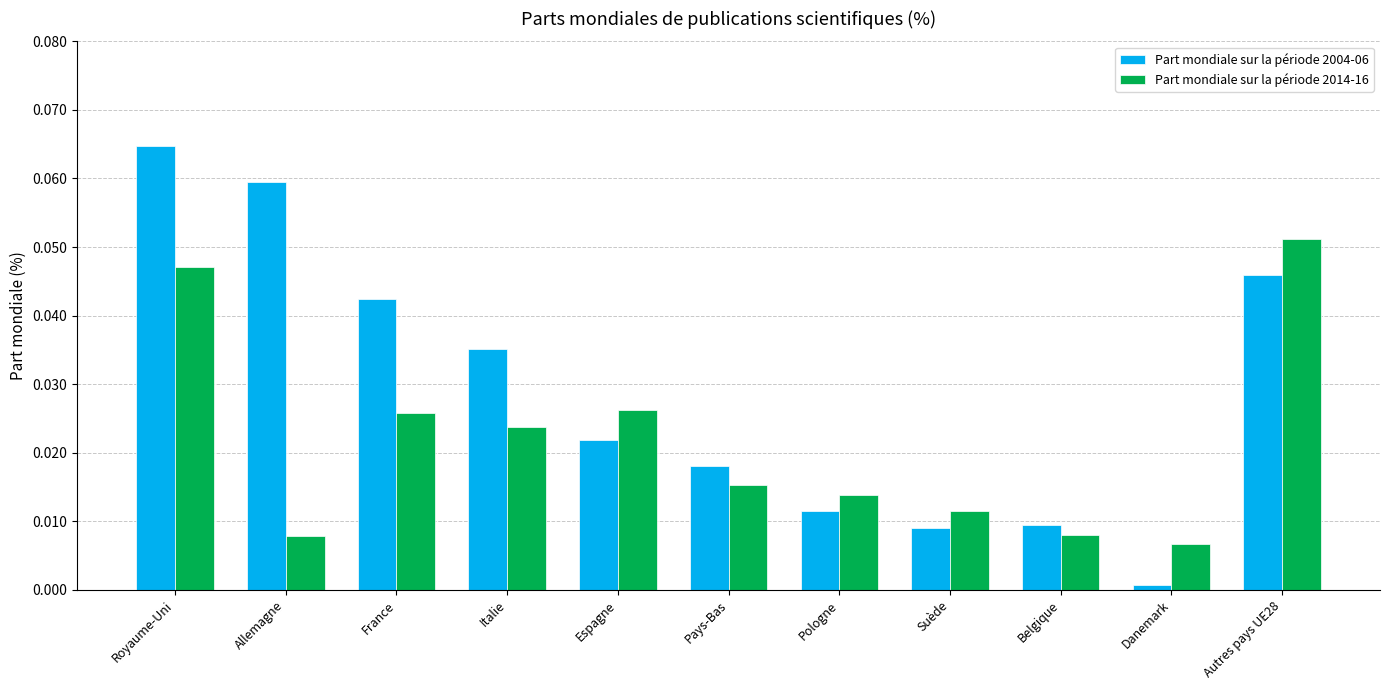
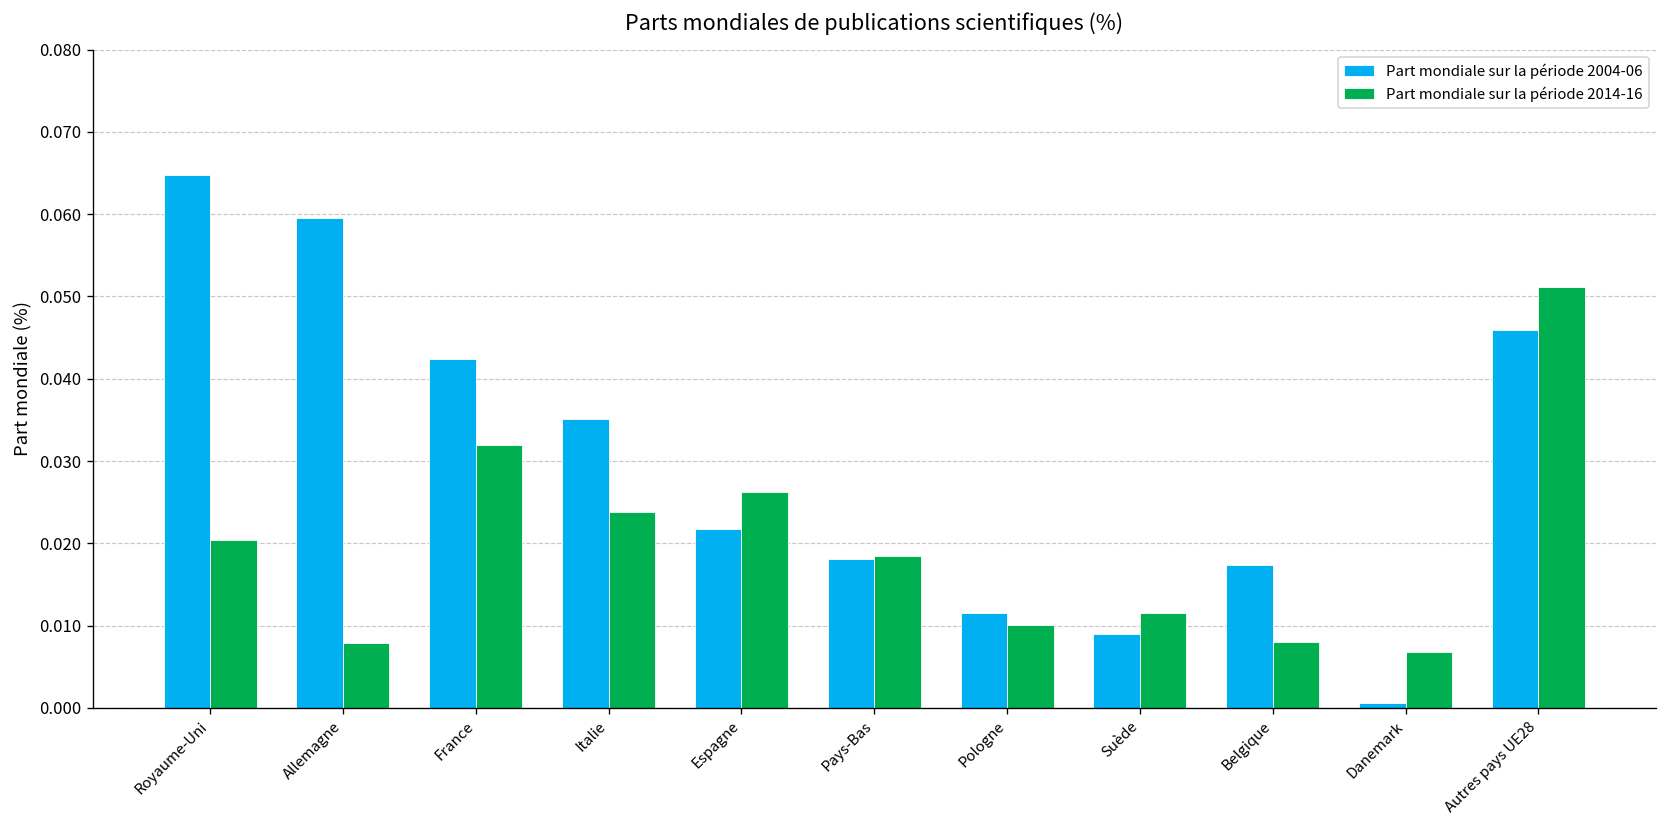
Part mondiale sur la période 2014-16, Royaume-Uni: 0.047 -> 0.020
Part mondiale sur la période 2014-16, France: 0.026 -> 0.032
Part mondiale sur la période 2014-16, Pays-Bas: 0.015 -> 0.018
Part mondiale sur la période 2014-16, Pologne: 0.014 -> 0.010
Part mondiale sur la période 2004-06, Belgique: 0.009 -> 0.017
